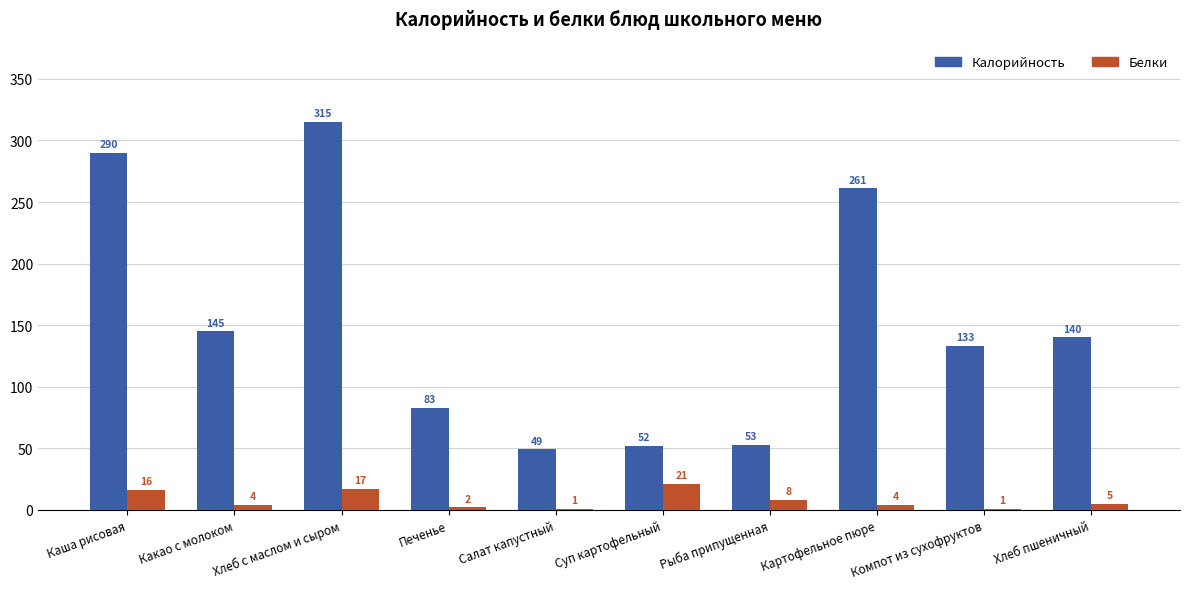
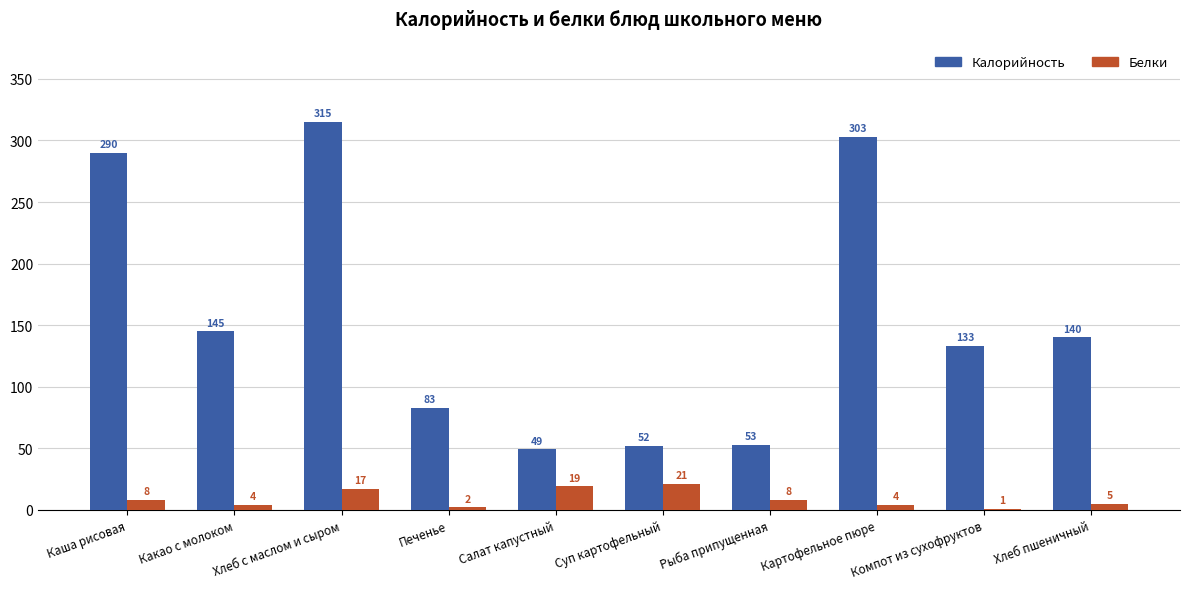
Белки, Каша рисовая: 16 -> 8
Белки, Салат капустный: 1 -> 19
Калорийность, Картофельное пюре: 261 -> 303
